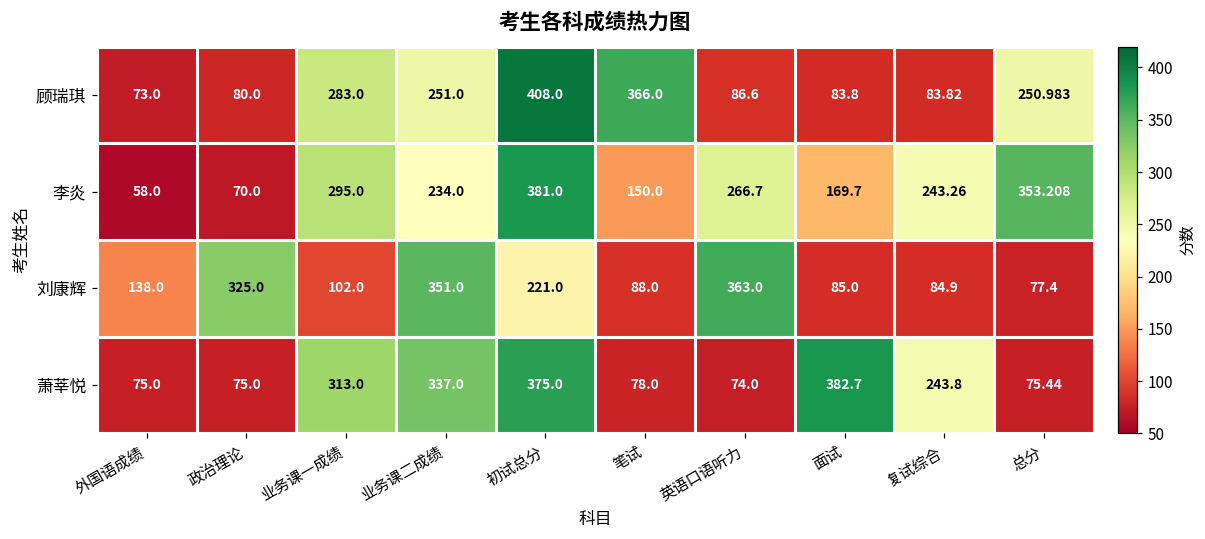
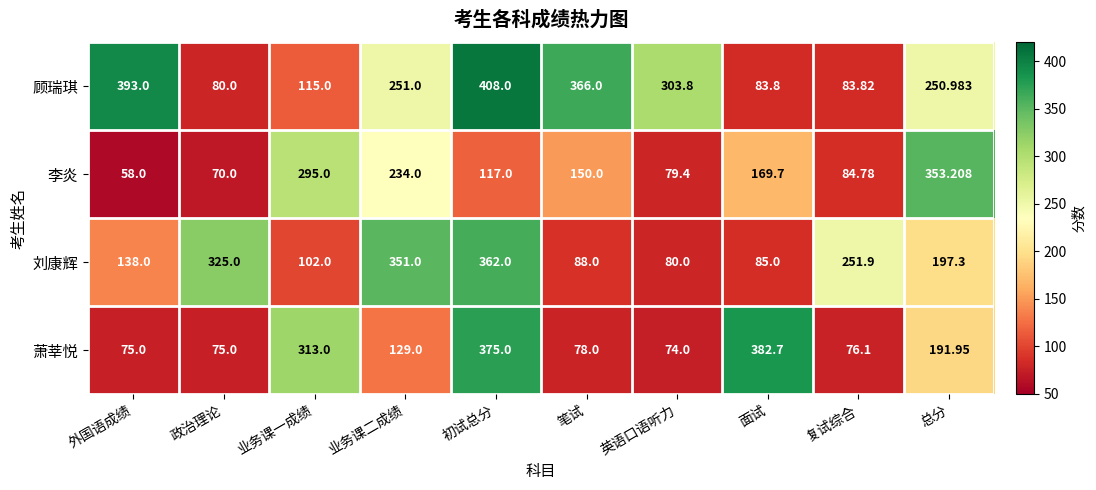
顾瑞琪, 外国语成绩: 73.0 -> 393.0
顾瑞琪, 业务课一成绩: 283.0 -> 115.0
顾瑞琪, 英语口语听力: 86.6 -> 303.8
李炎, 初试总分: 381.0 -> 117.0
李炎, 英语口语听力: 266.7 -> 79.4
李炎, 复试综合: 243.26 -> 84.78
刘康辉, 初试总分: 221.0 -> 362.0
刘康辉, 英语口语听力: 363.0 -> 80.0
刘康辉, 复试综合: 84.9 -> 251.9
刘康辉, 总分: 77.4 -> 197.3
萧莘悦, 业务课二成绩: 337.0 -> 129.0
萧莘悦, 复试综合: 243.8 -> 76.1
萧莘悦, 总分: 75.44 -> 191.95
